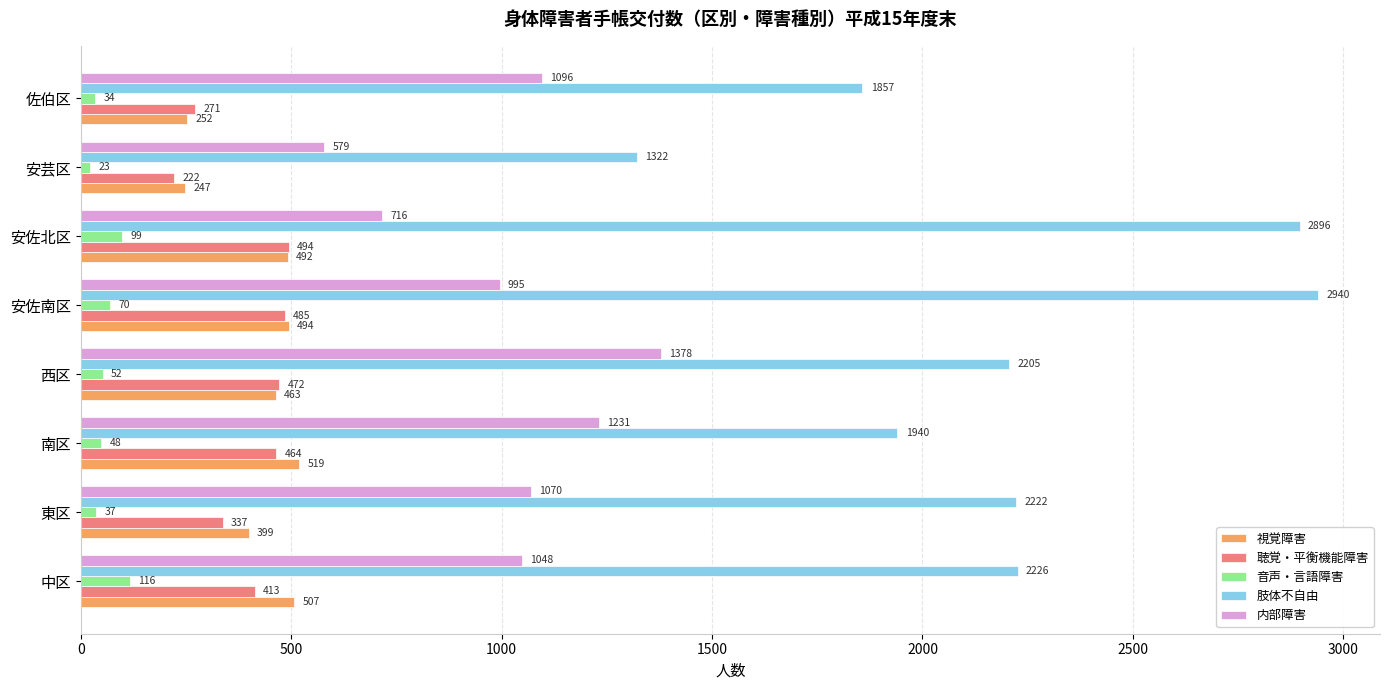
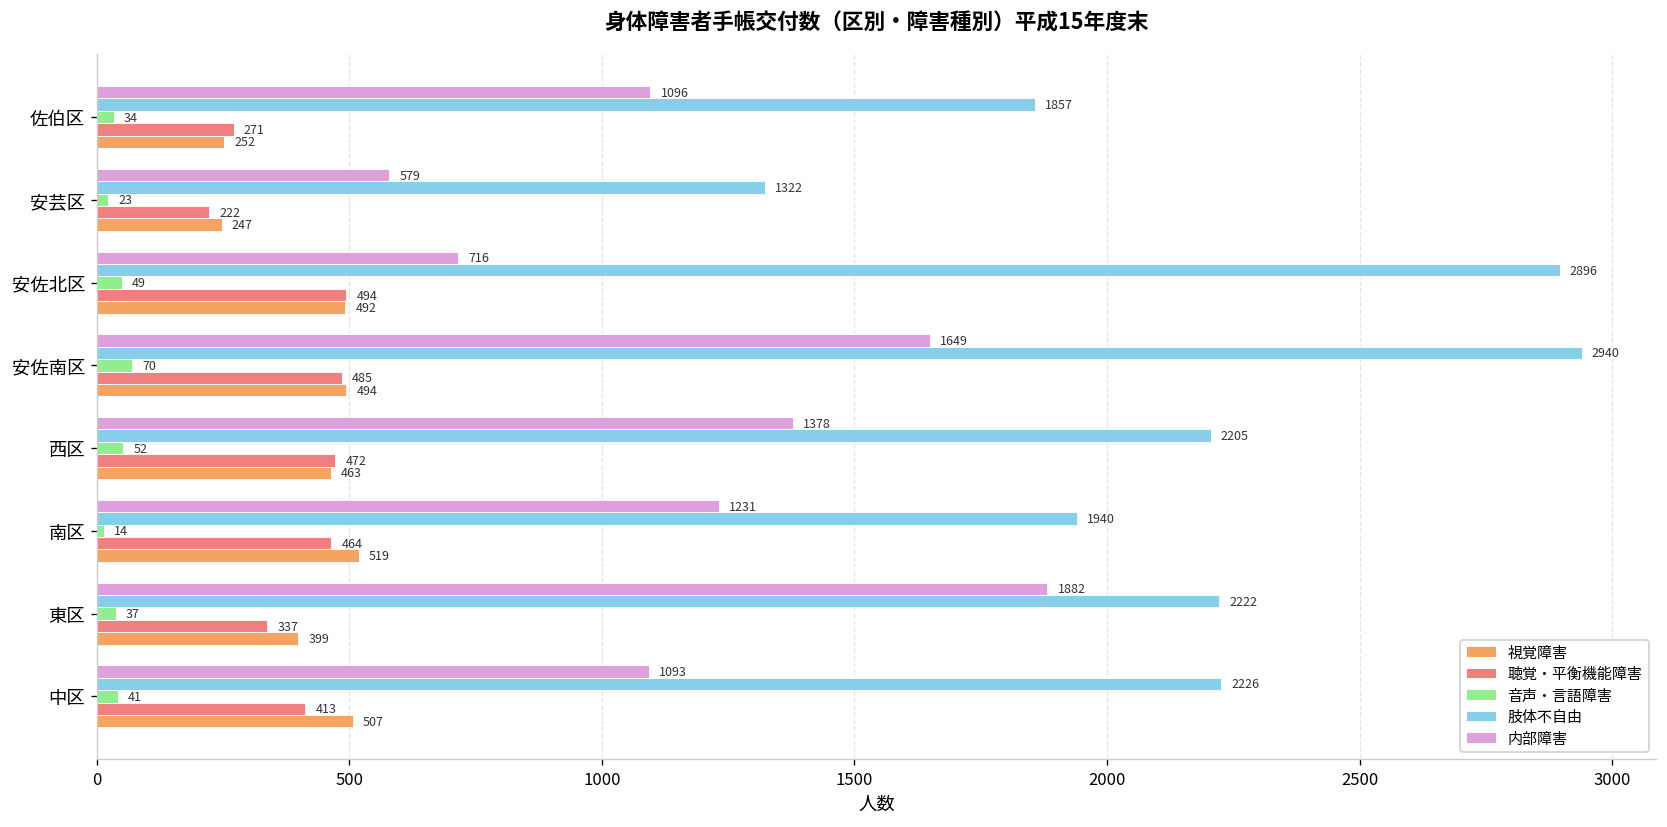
音声・言語障害, 安佐北区: 99 -> 49
内部障害, 安佐南区: 995 -> 1649
音声・言語障害, 南区: 48 -> 14
内部障害, 東区: 1070 -> 1882
内部障害, 中区: 1048 -> 1093
音声・言語障害, 中区: 116 -> 41
